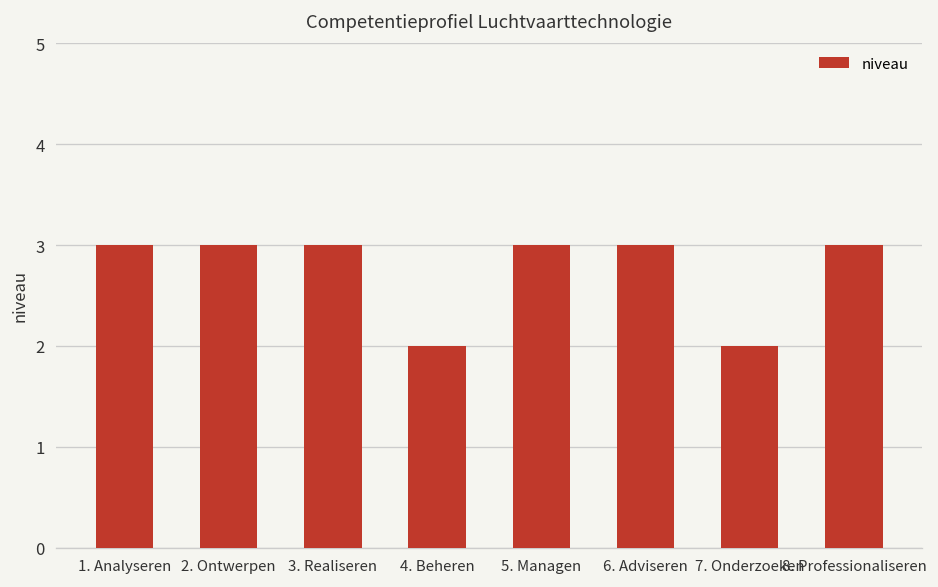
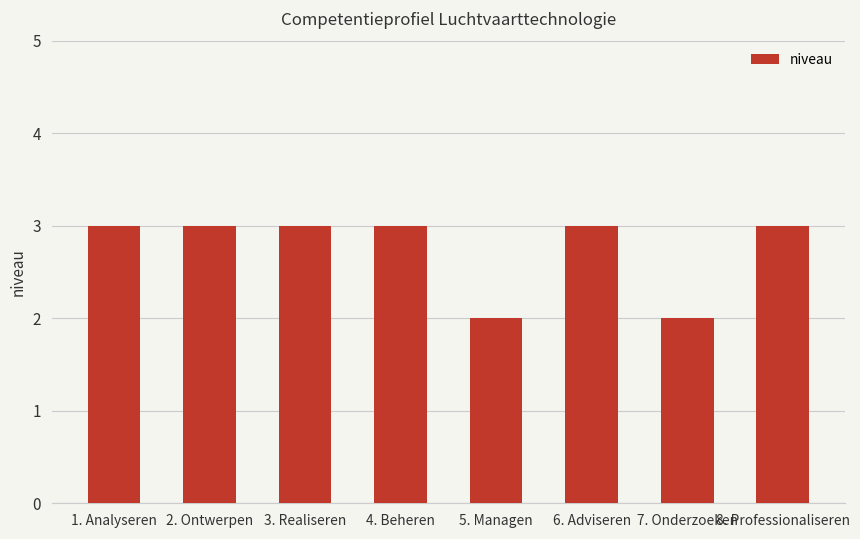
4. Beheren: 2 -> 3
5. Managen: 3 -> 2
